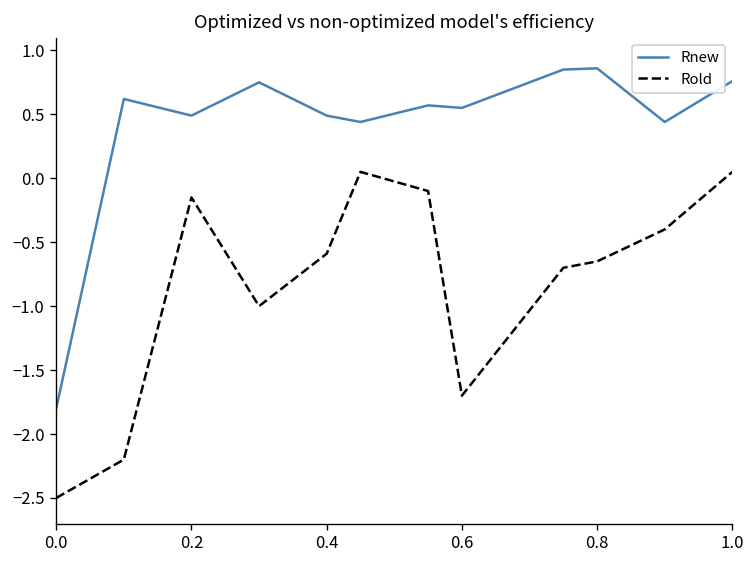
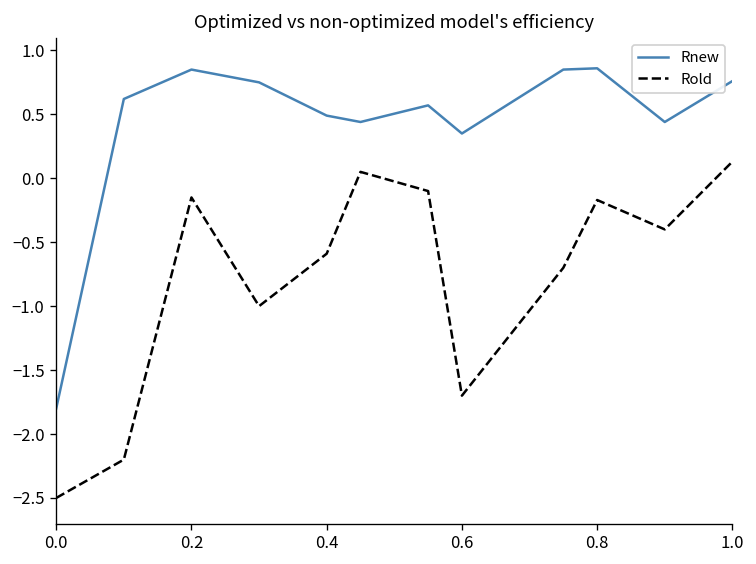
Rnew, 0.2: 0.49 -> 0.85
Rnew, 0.6: 0.55 -> 0.35
Rold, 0.8: -0.65 -> -0.17
Rold, 1.0: 0.05 -> 0.13
